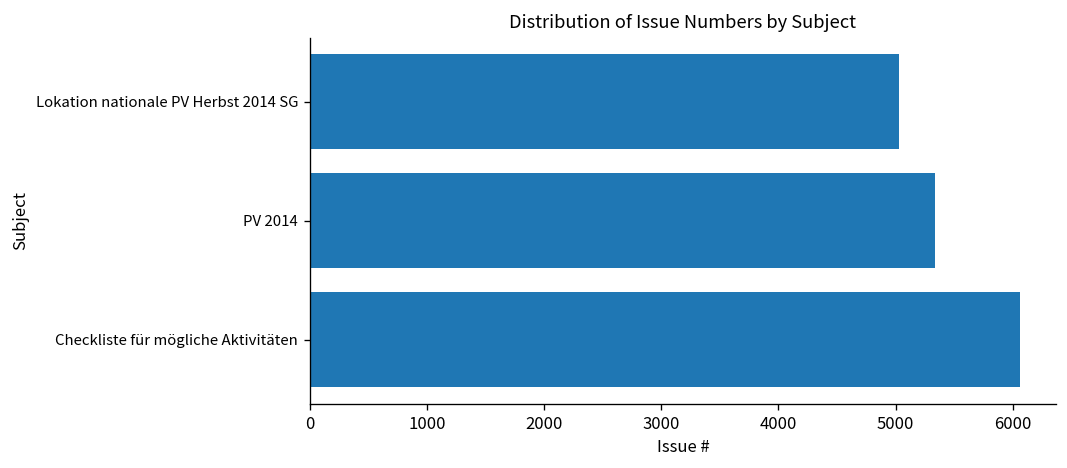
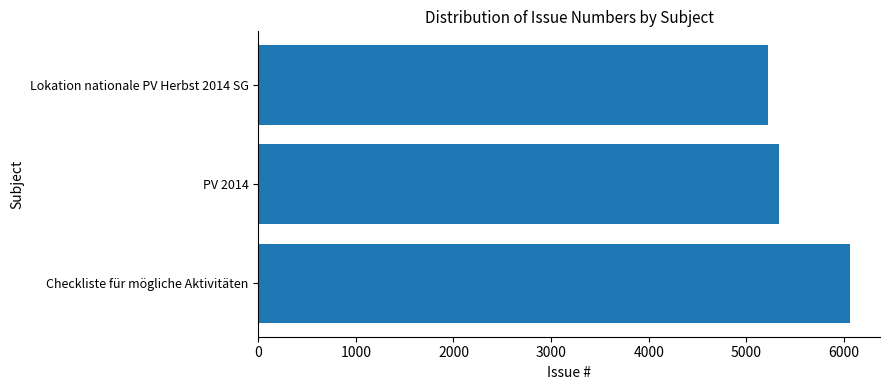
Lokation nationale PV Herbst 2014 SG: 5000 -> 5200
